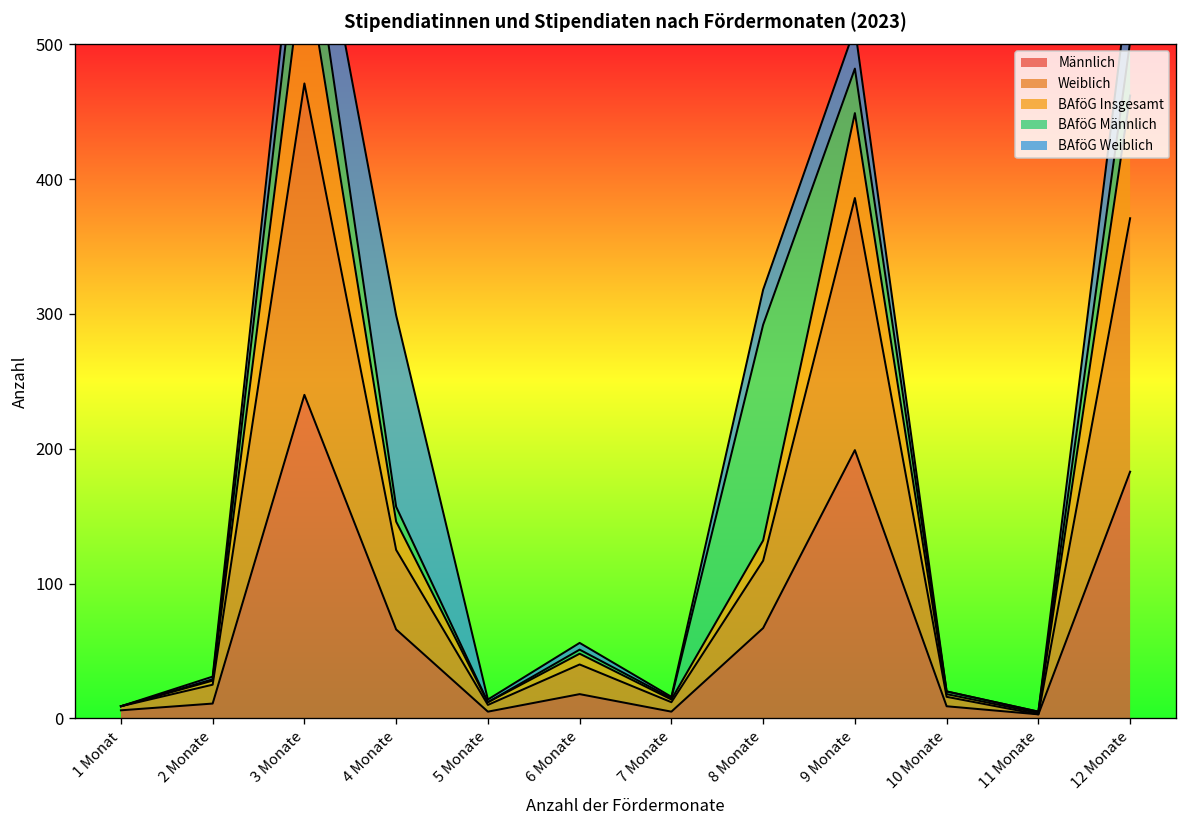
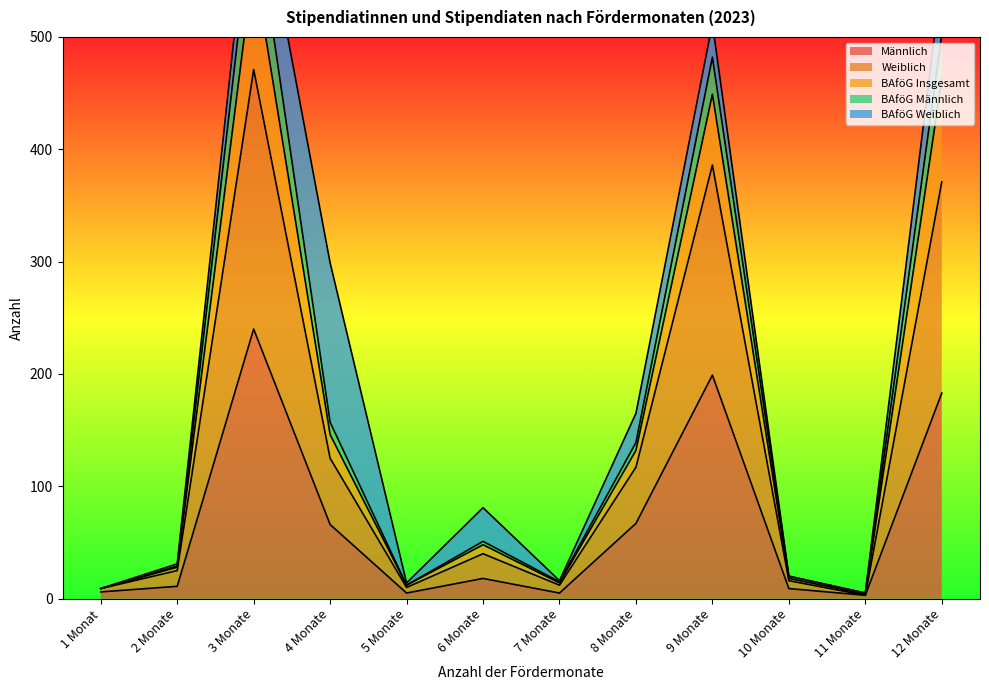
BAföG Weiblich, 6 Monate: 5 -> 30
BAföG Männlich, 8 Monate: 160 -> 7
